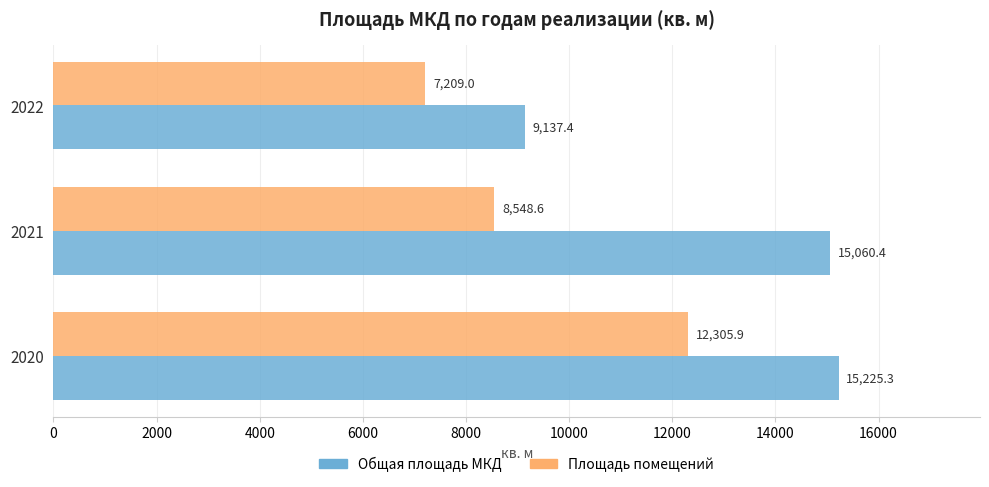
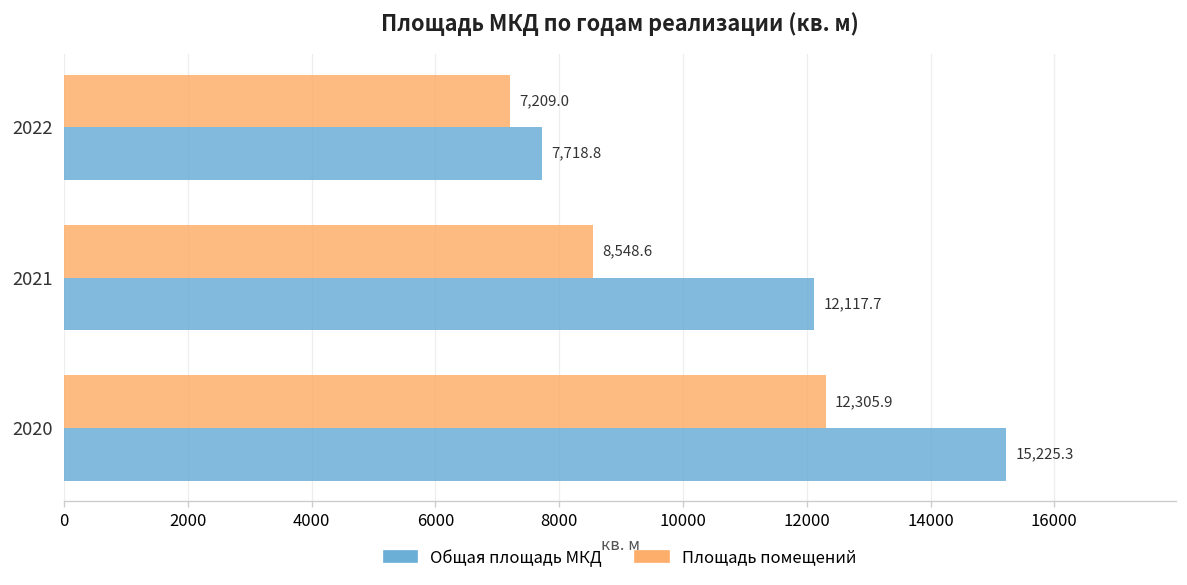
Общая площадь МКД, 2022: 9,137.4 -> 7,718.8
Общая площадь МКД, 2021: 15,060.4 -> 12,117.7
